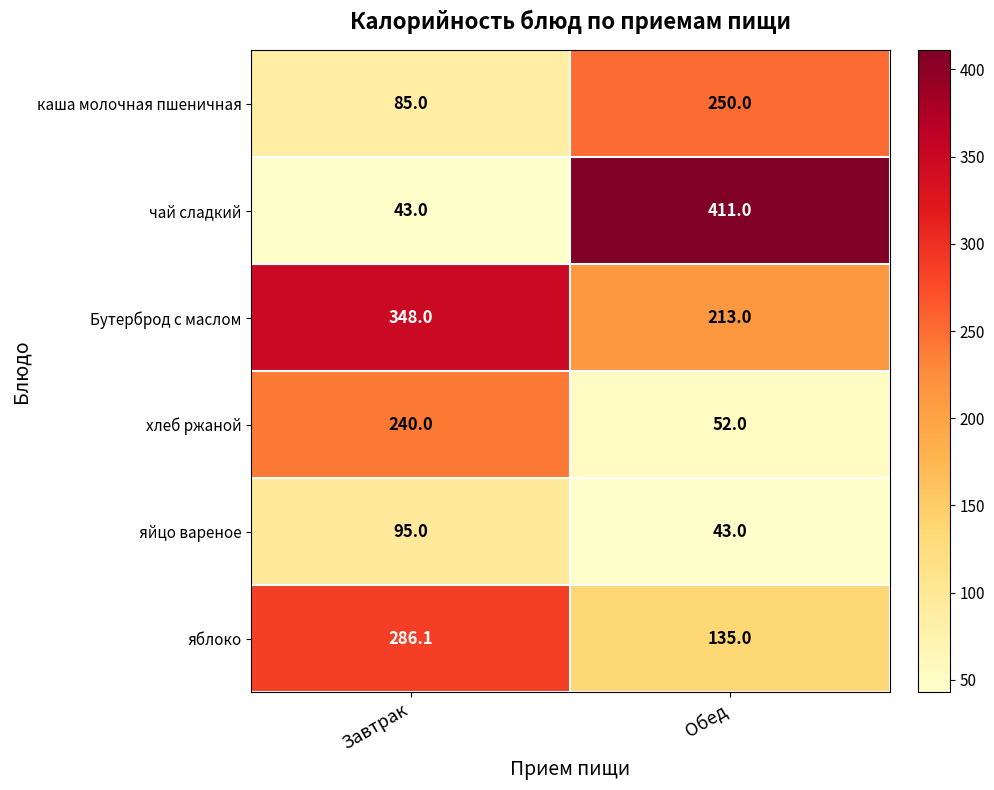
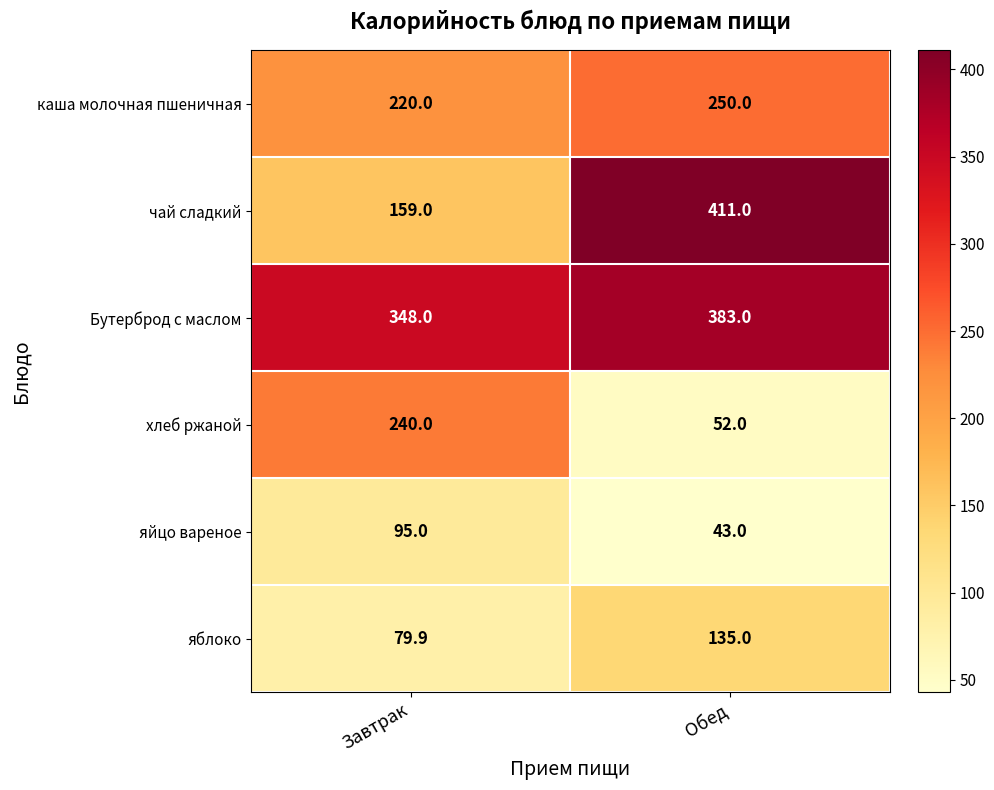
каша молочная пшеничная, Завтрак: 85.0 -> 220.0
чай сладкий, Завтрак: 43.0 -> 159.0
Бутерброд с маслом, Обед: 213.0 -> 383.0
яблоко, Завтрак: 286.1 -> 79.9
